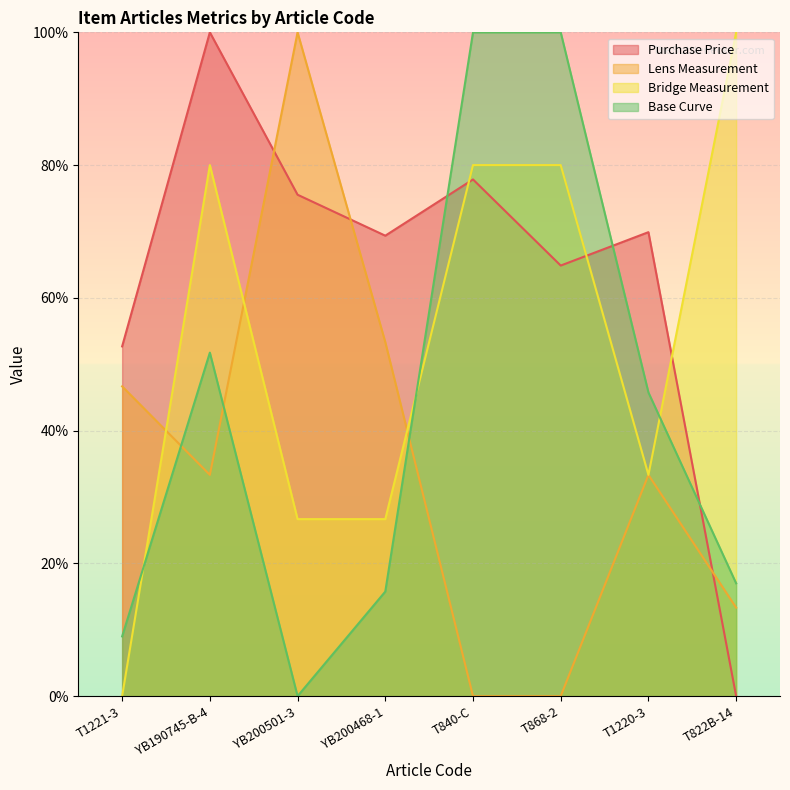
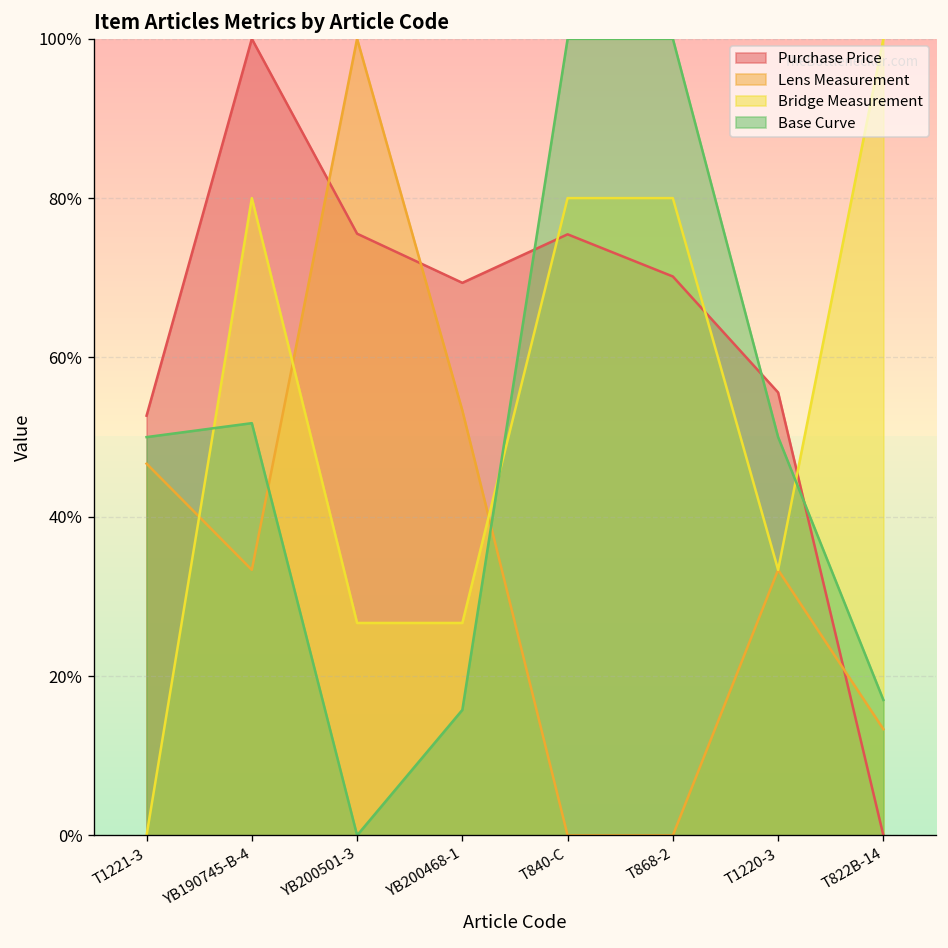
Base Curve, T1221-3: 9% -> 50%
Purchase Price, T840-C: 78% -> 75%
Purchase Price, T868-2: 65% -> 70%
Purchase Price, T1220-3: 70% -> 56%
Base Curve, T1220-3: 46% -> 50%
